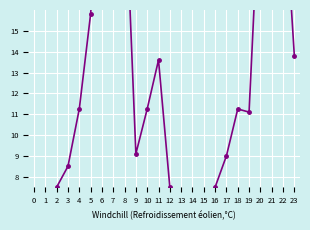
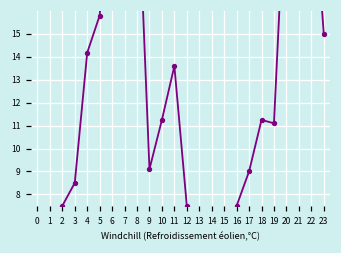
4: 11.3 -> 14.2
23: 13.8 -> 15.0
